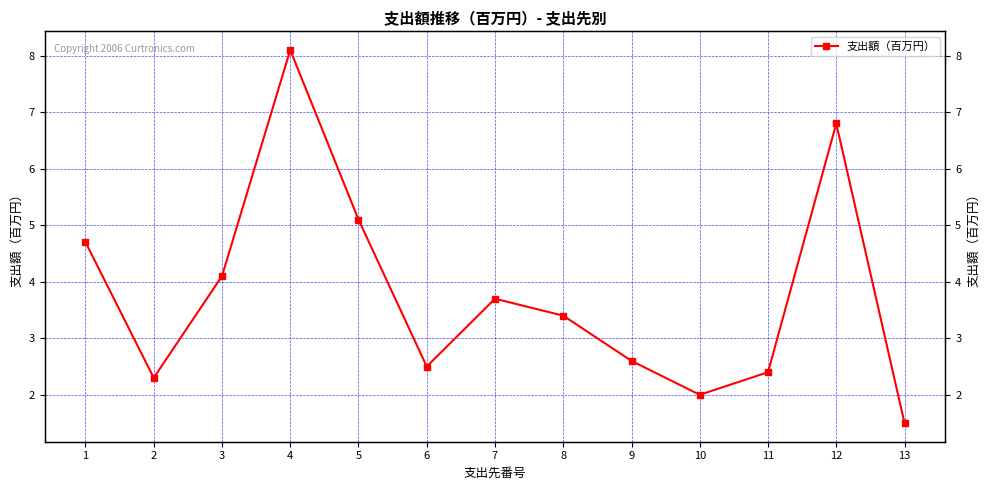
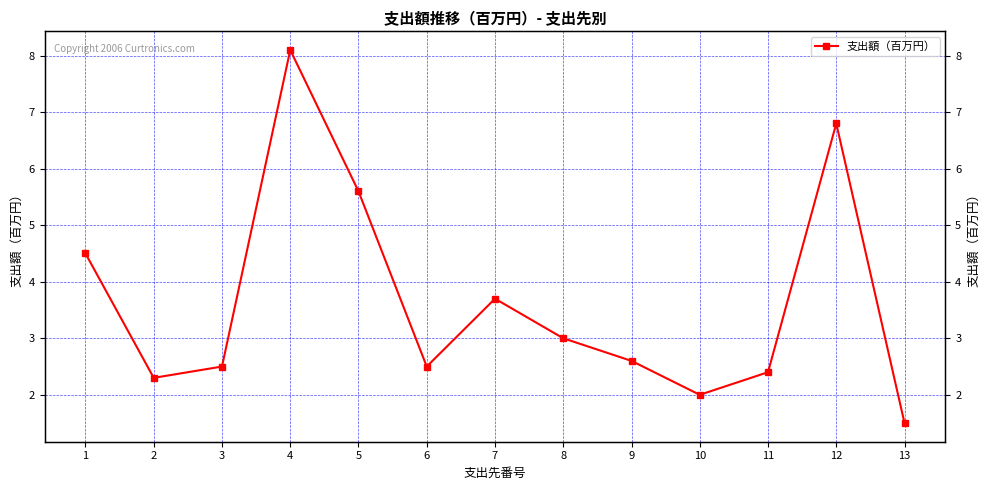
1: 4.7 -> 4.5
3: 4.1 -> 2.5
5: 5.1 -> 5.6
8: 3.4 -> 3.0
